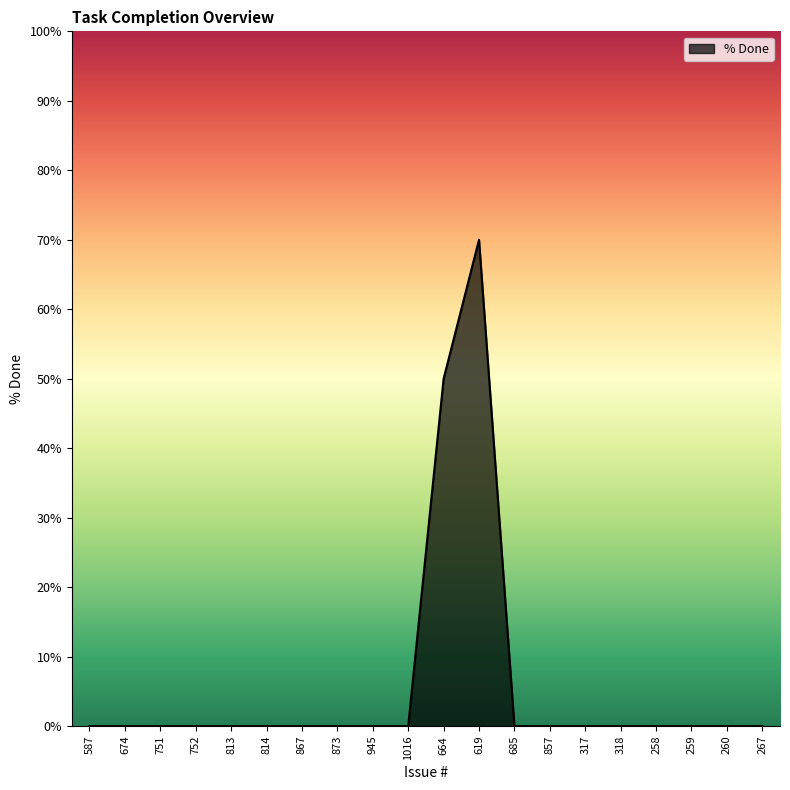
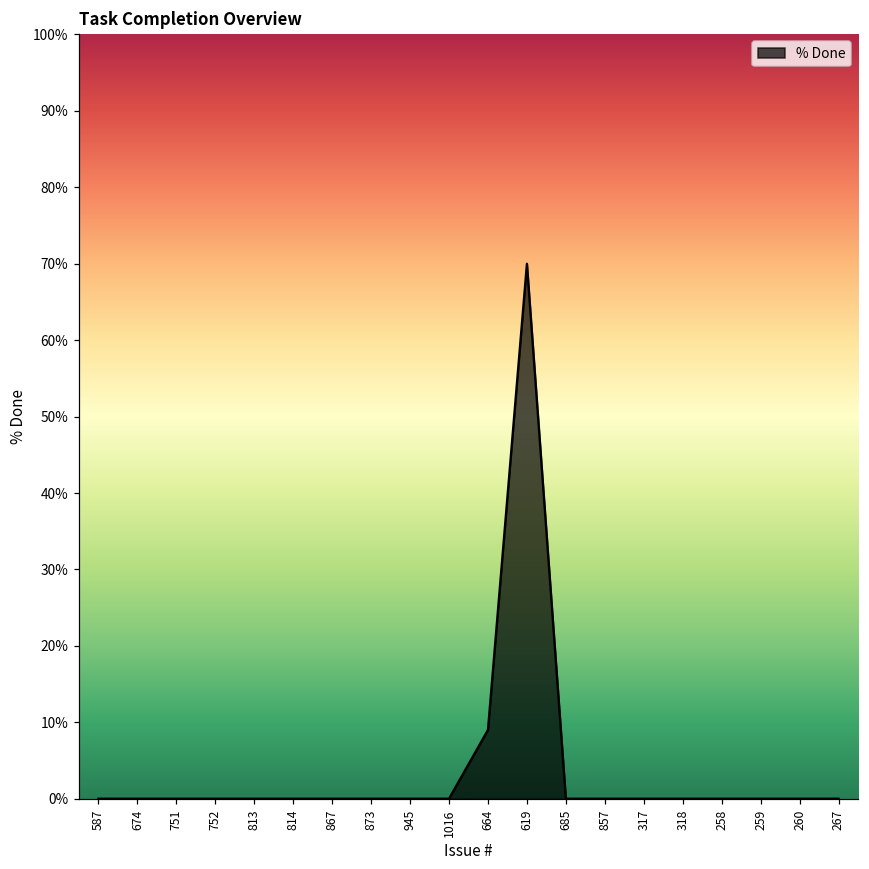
664: 50% -> 9%
